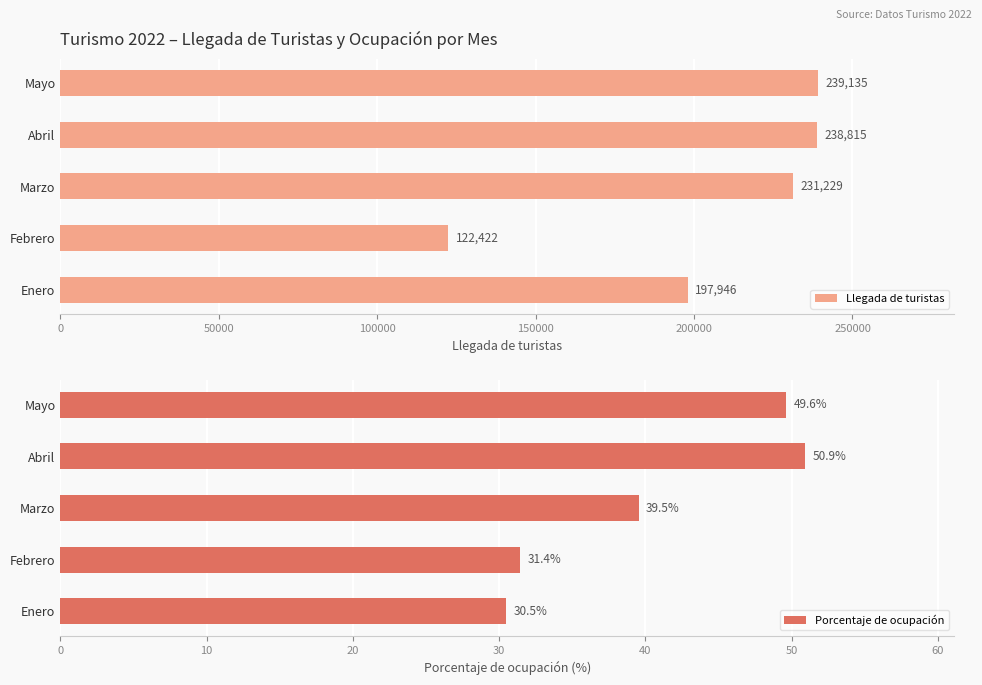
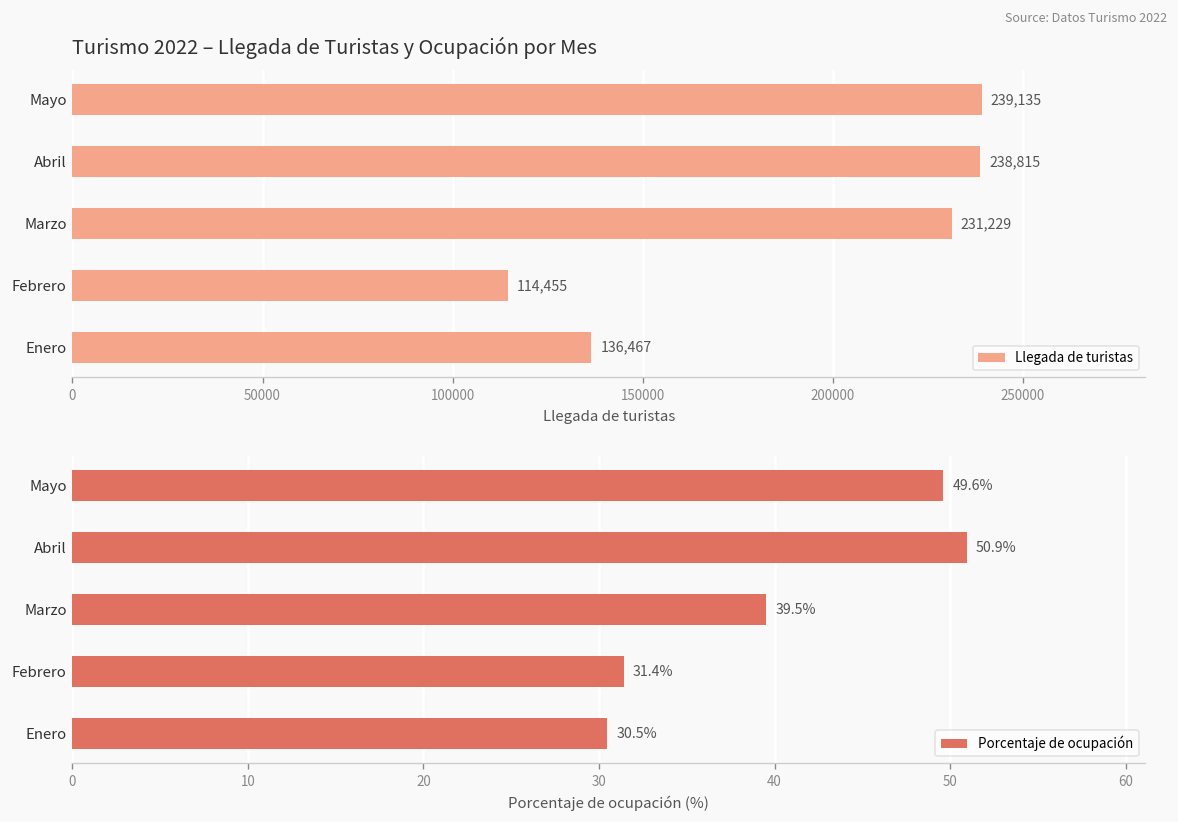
Turismo 2022 – Llegada de Turistas y Ocupación por Mes, Febrero: 122,422 -> 114,455
Turismo 2022 – Llegada de Turistas y Ocupación por Mes, Enero: 197,946 -> 136,467
